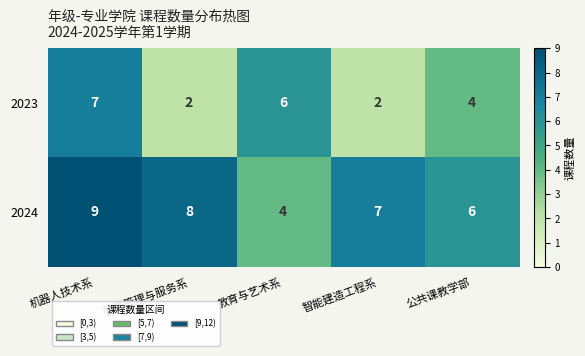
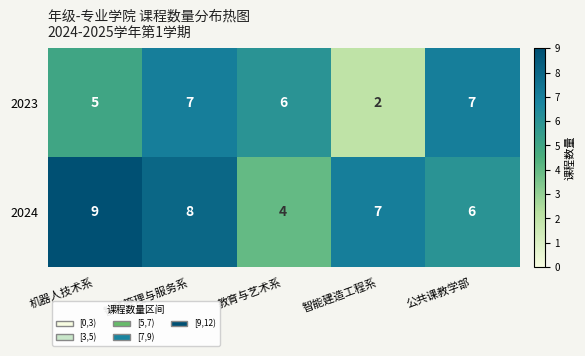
2023, 机器人技术系: 7 -> 5
2023, 智慧管理与服务系: 2 -> 7
2023, 公共课教学部: 4 -> 7
